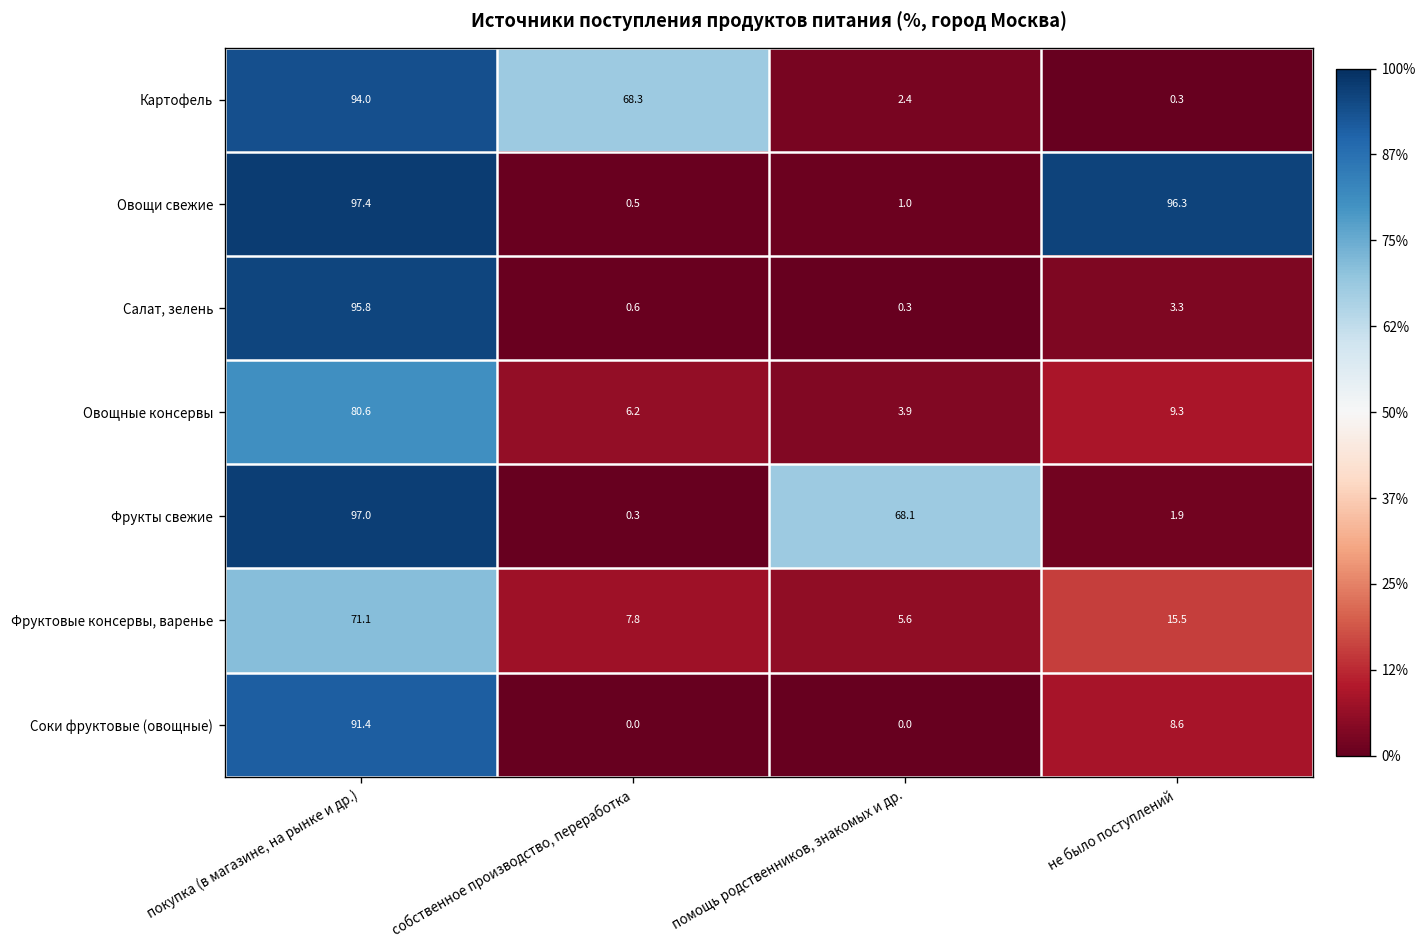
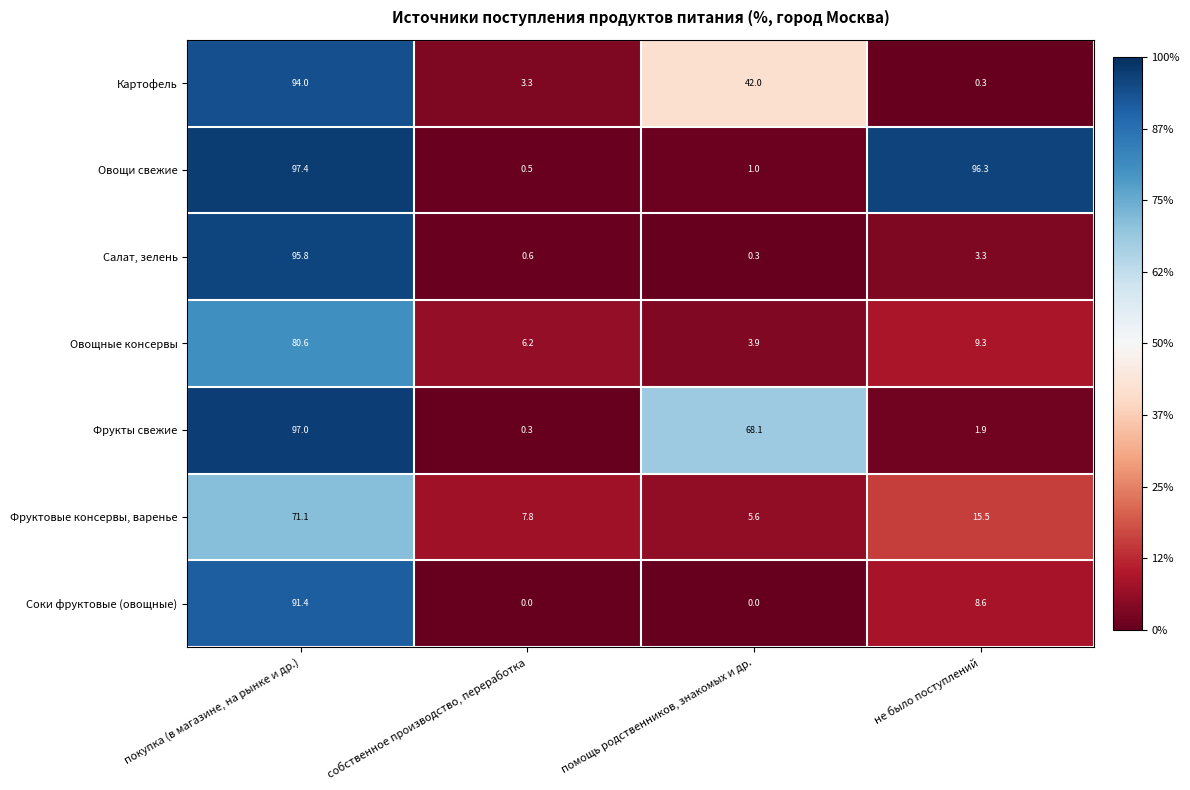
Картофель, собственное производство, переработка: 68.3 -> 3.3
Картофель, помощь родственников, знакомых и др.: 2.4 -> 42.0
